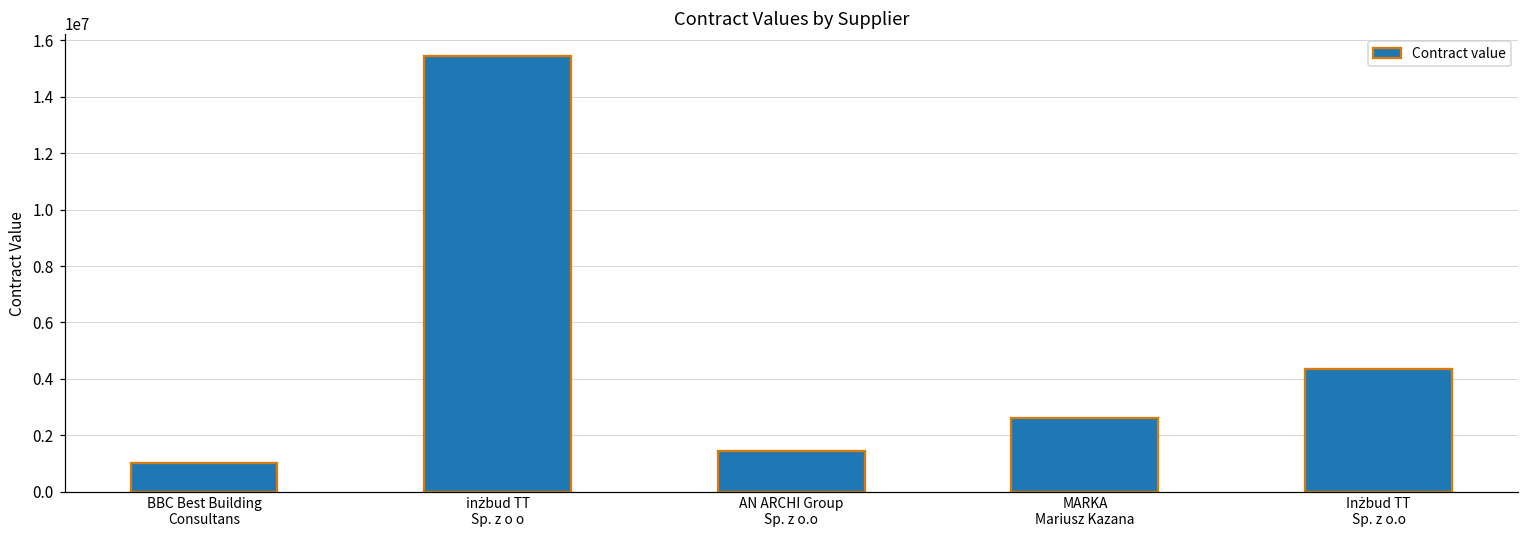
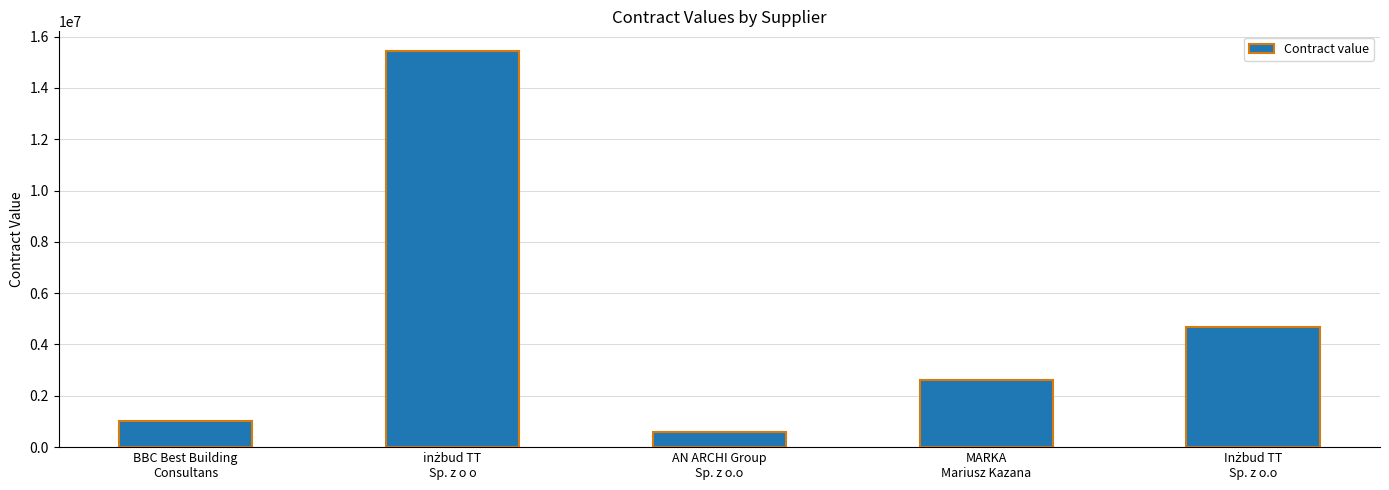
AN ARCHI Group Sp. z o.o: 1500000 -> 600000
Inżbud TT Sp. z o.o: 4300000 -> 4700000
